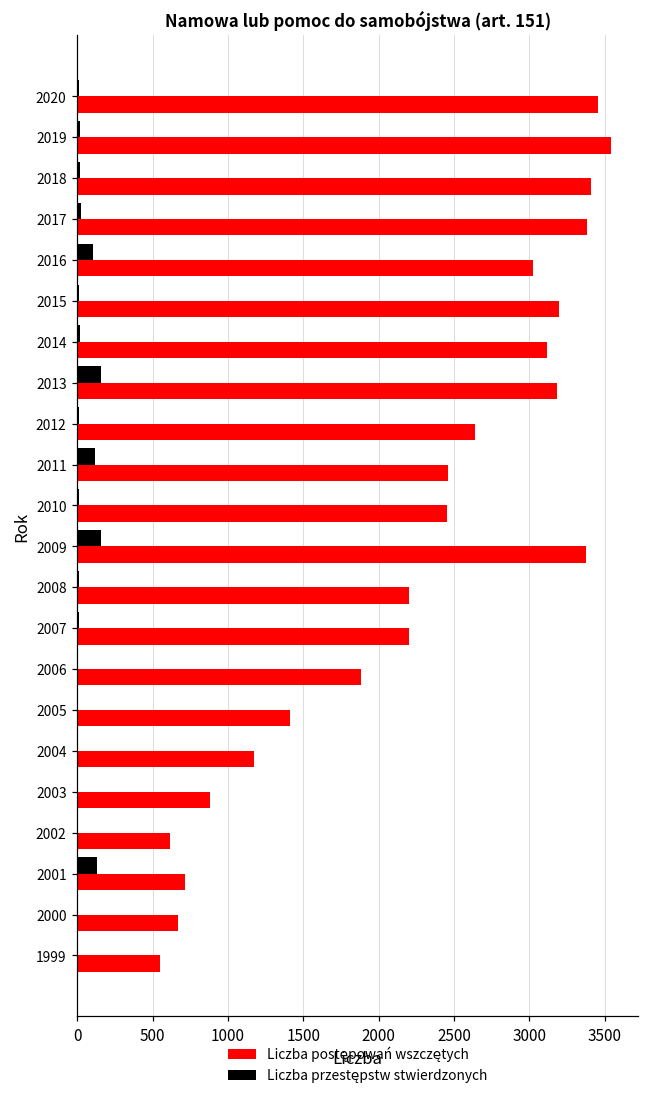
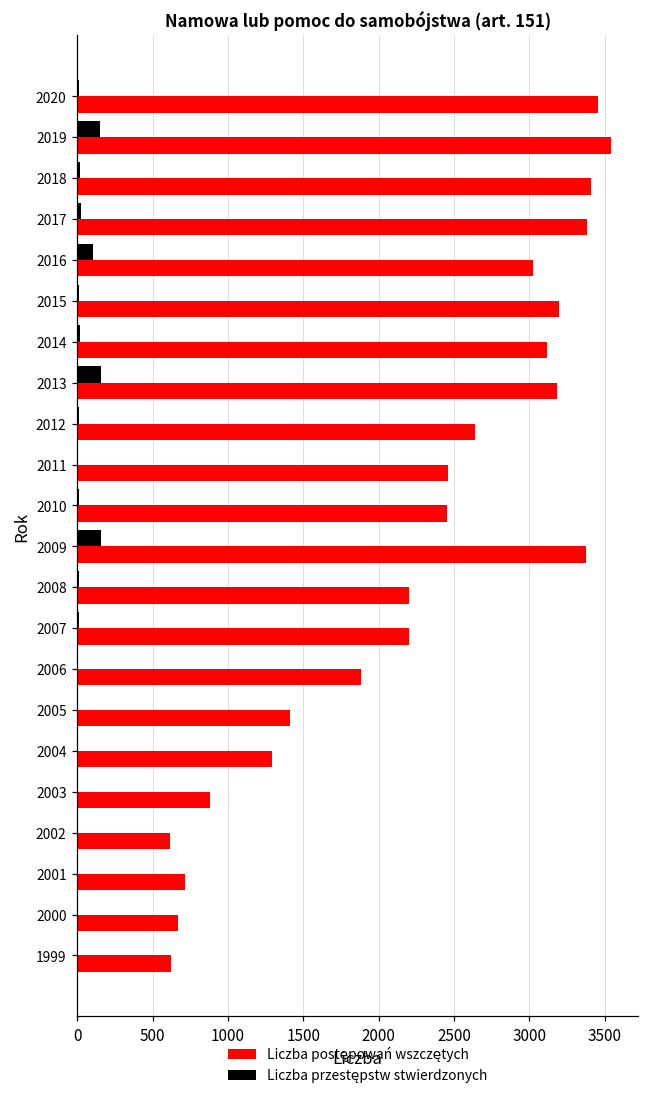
Liczba przestępstw stwierdzonych, 2019: 20 -> 150
Liczba przestępstw stwierdzonych, 2011: 120 -> 0
Liczba postępowań wszczętych, 2004: 1170 -> 1290
Liczba przestępstw stwierdzonych, 2001: 130 -> 10
Liczba postępowań wszczętych, 1999: 550 -> 620
